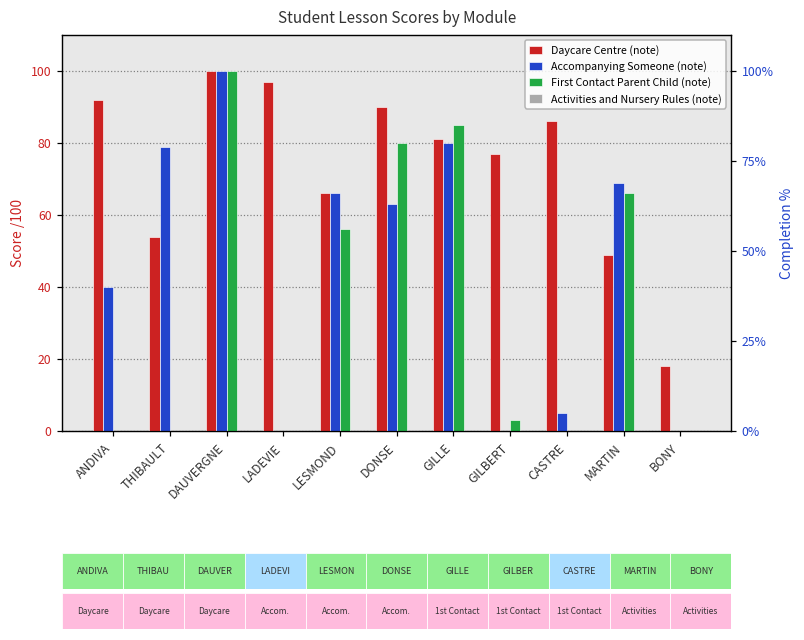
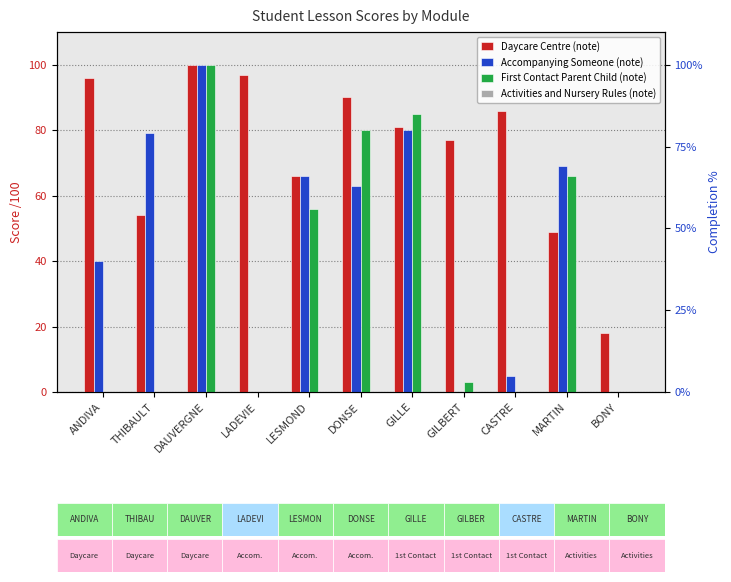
Daycare Centre (note), ANDIVA: 92 -> 96
